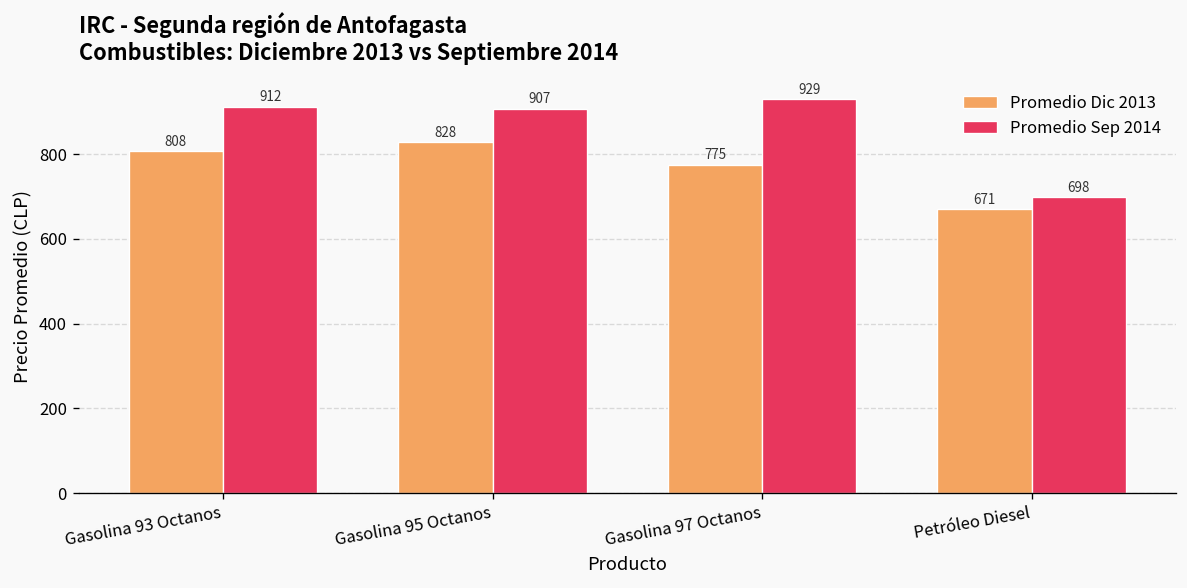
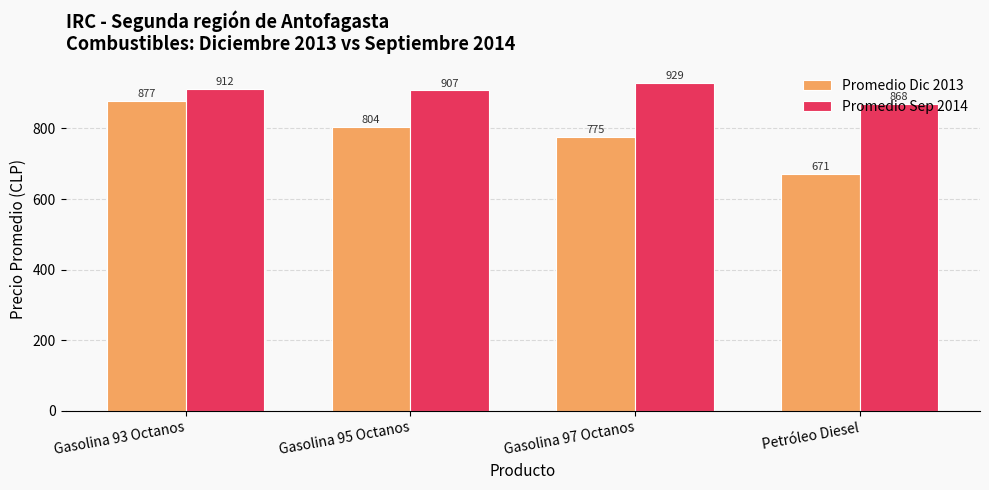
Promedio Dic 2013, Gasolina 93 Octanos: 808 -> 877
Promedio Dic 2013, Gasolina 95 Octanos: 828 -> 804
Promedio Sep 2014, Petróleo Diesel: 698 -> 868
